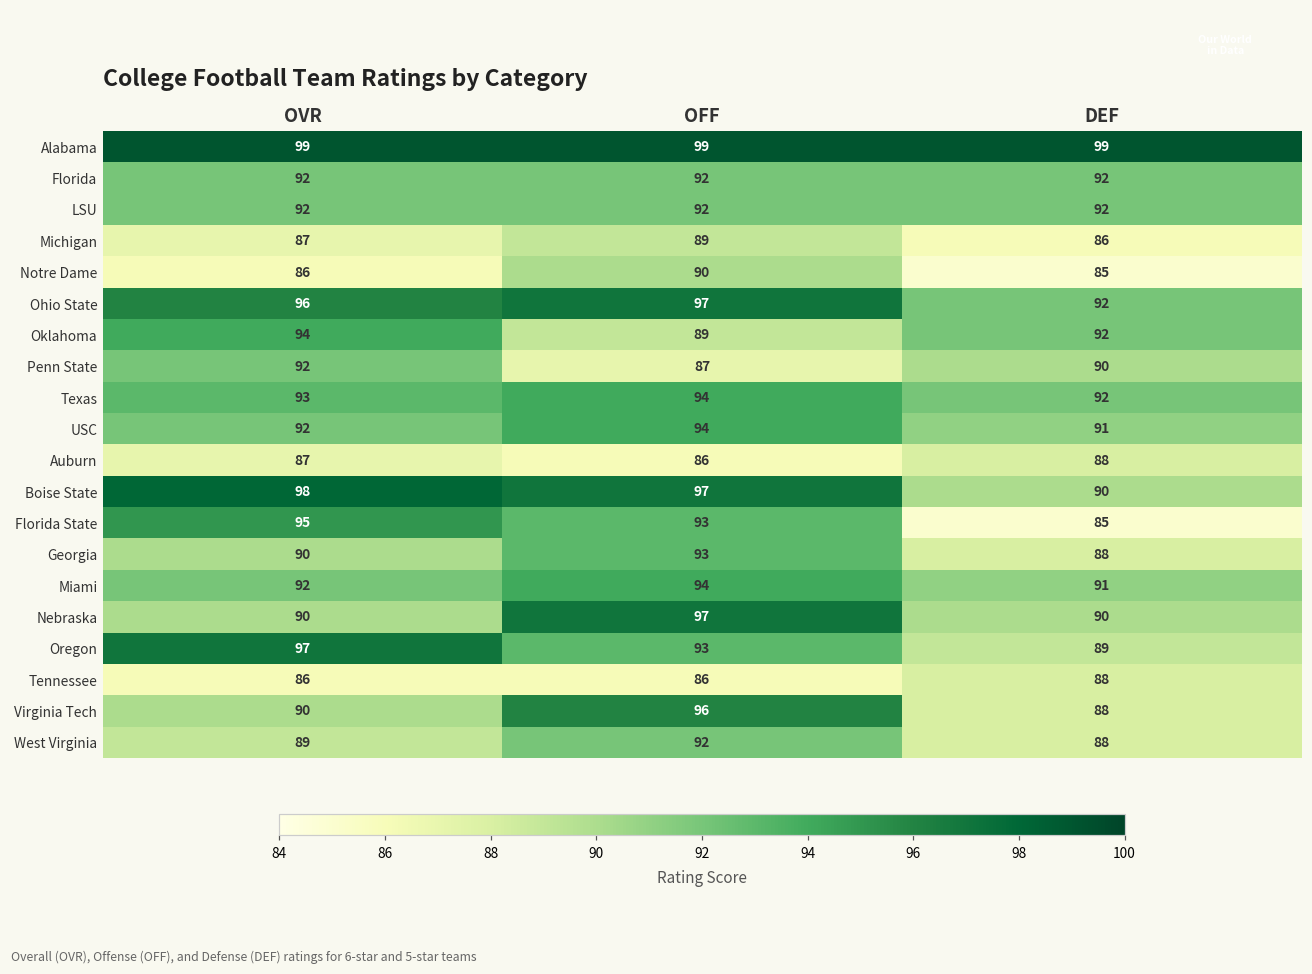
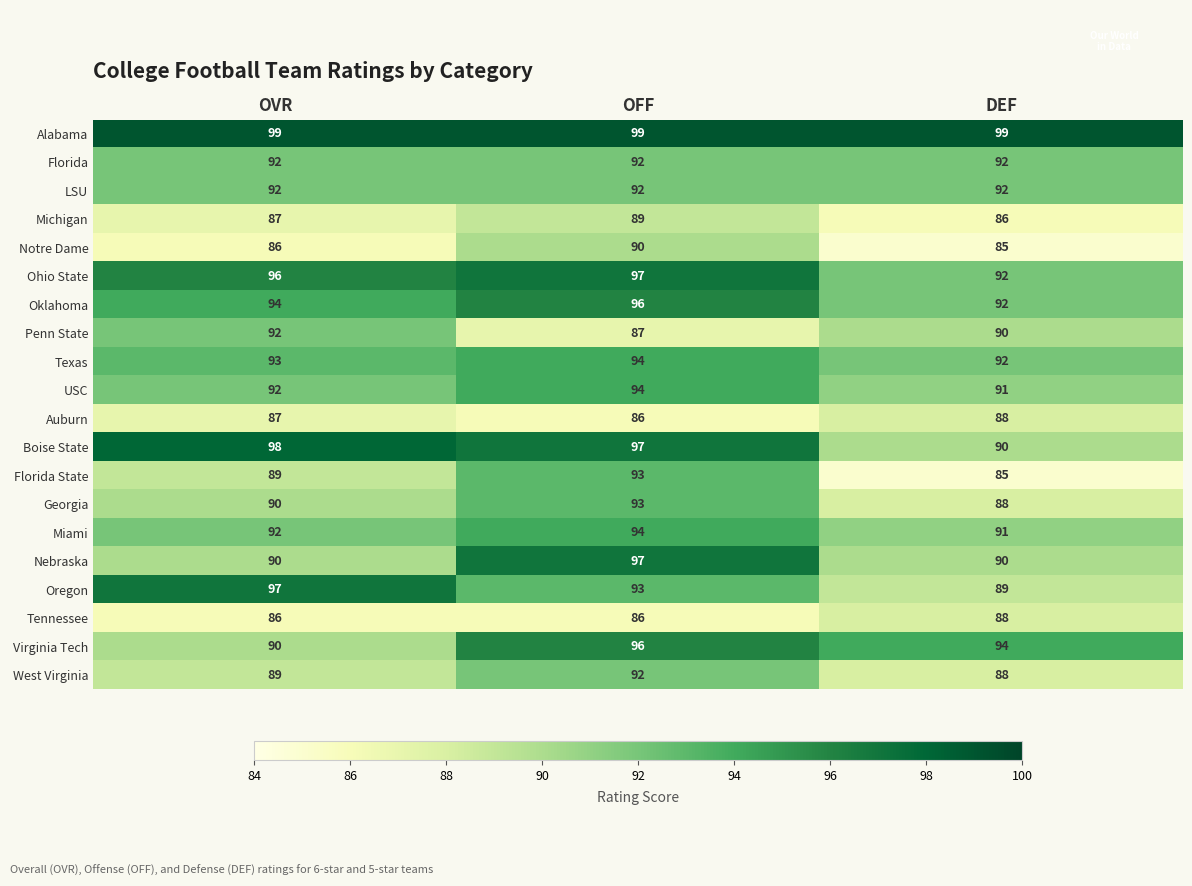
Oklahoma, OFF: 89 -> 96
Florida State, OVR: 95 -> 89
Virginia Tech, DEF: 88 -> 94
